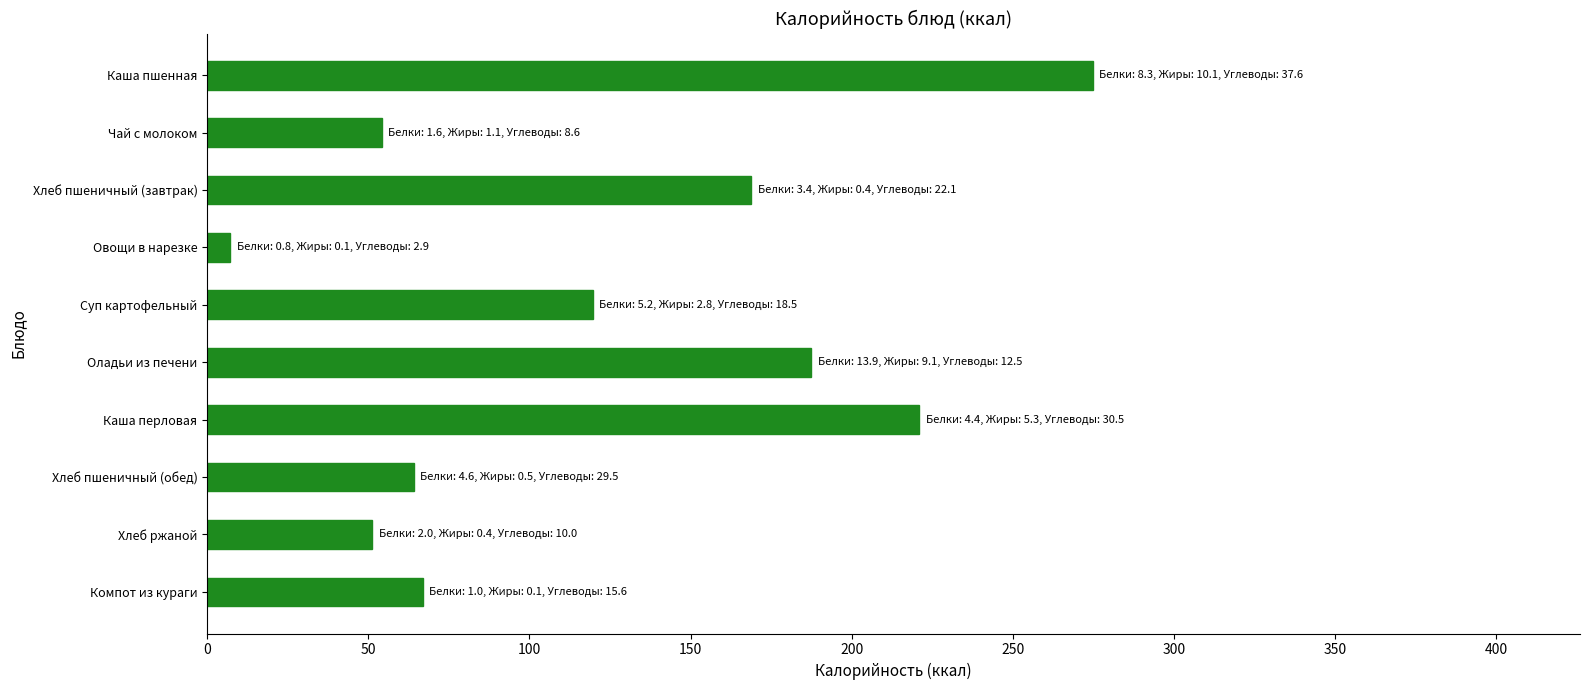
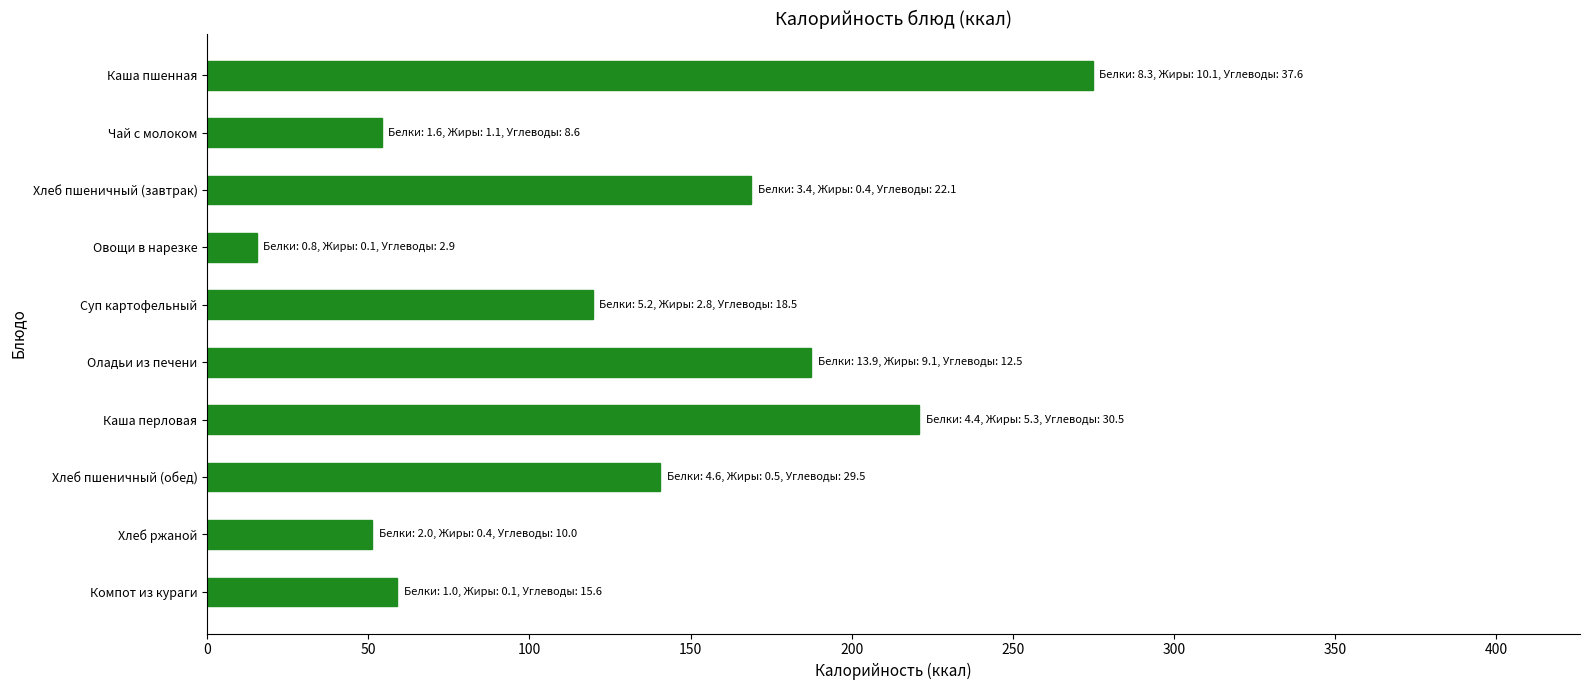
Овощи в нарезке: 7 -> 15
Хлеб пшеничный (обед): 64 -> 141
Компот из кураги: 67 -> 59
